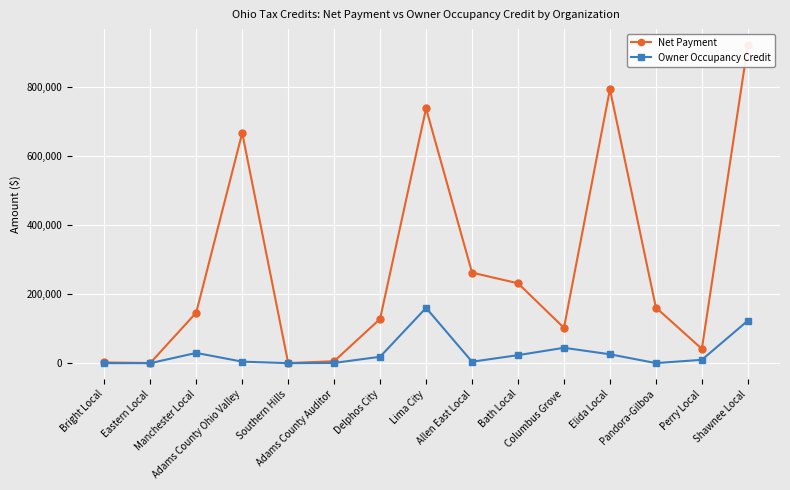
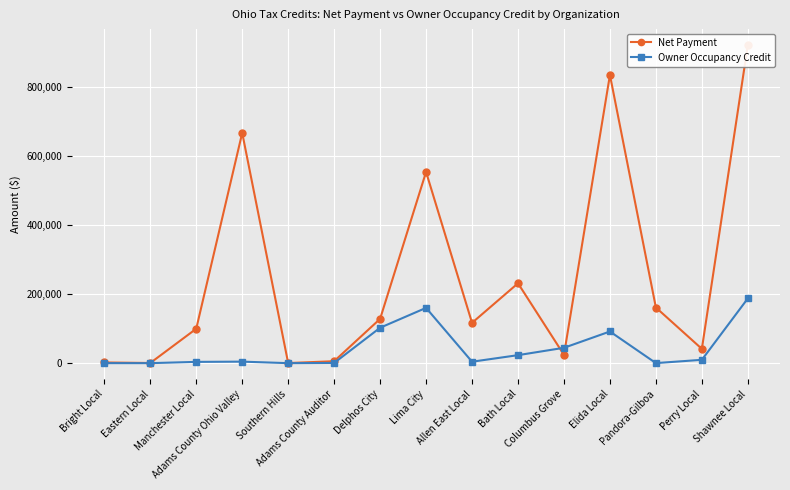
Net Payment, Manchester Local: 150,000 -> 100,000
Owner Occupancy Credit, Manchester Local: 30,000 -> 0
Owner Occupancy Credit, Delphos City: 20,000 -> 100,000
Net Payment, Lima City: 740,000 -> 550,000
Net Payment, Allen East Local: 260,000 -> 120,000
Net Payment, Columbus Grove: 100,000 -> 20,000
Net Payment, Elida Local: 790,000 -> 840,000
Owner Occupancy Credit, Elida Local: 30,000 -> 90,000
Owner Occupancy Credit, Shawnee Local: 120,000 -> 190,000
